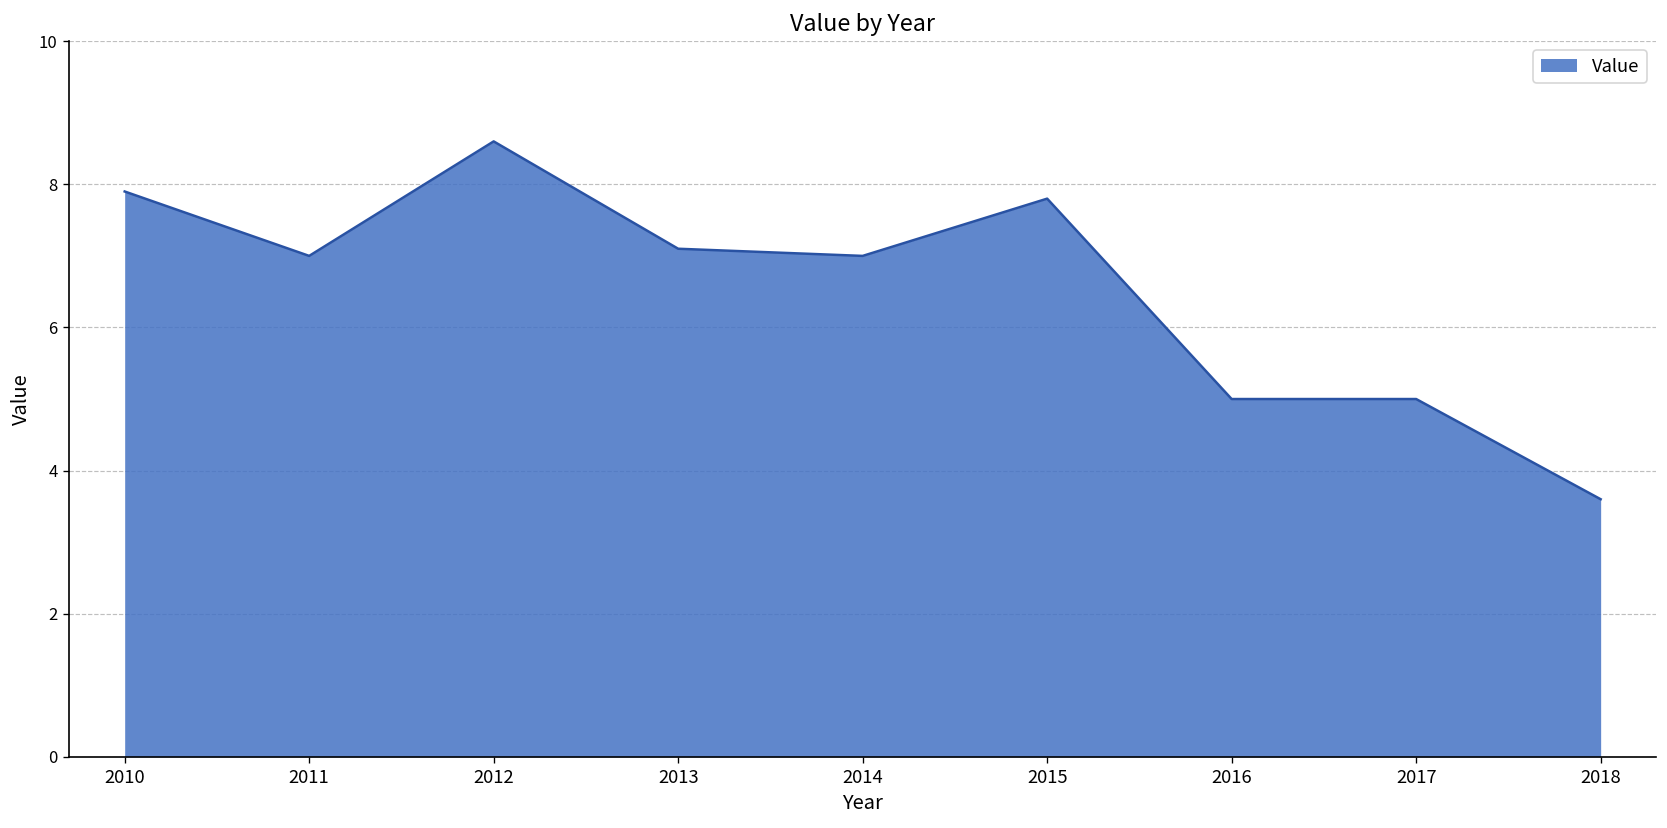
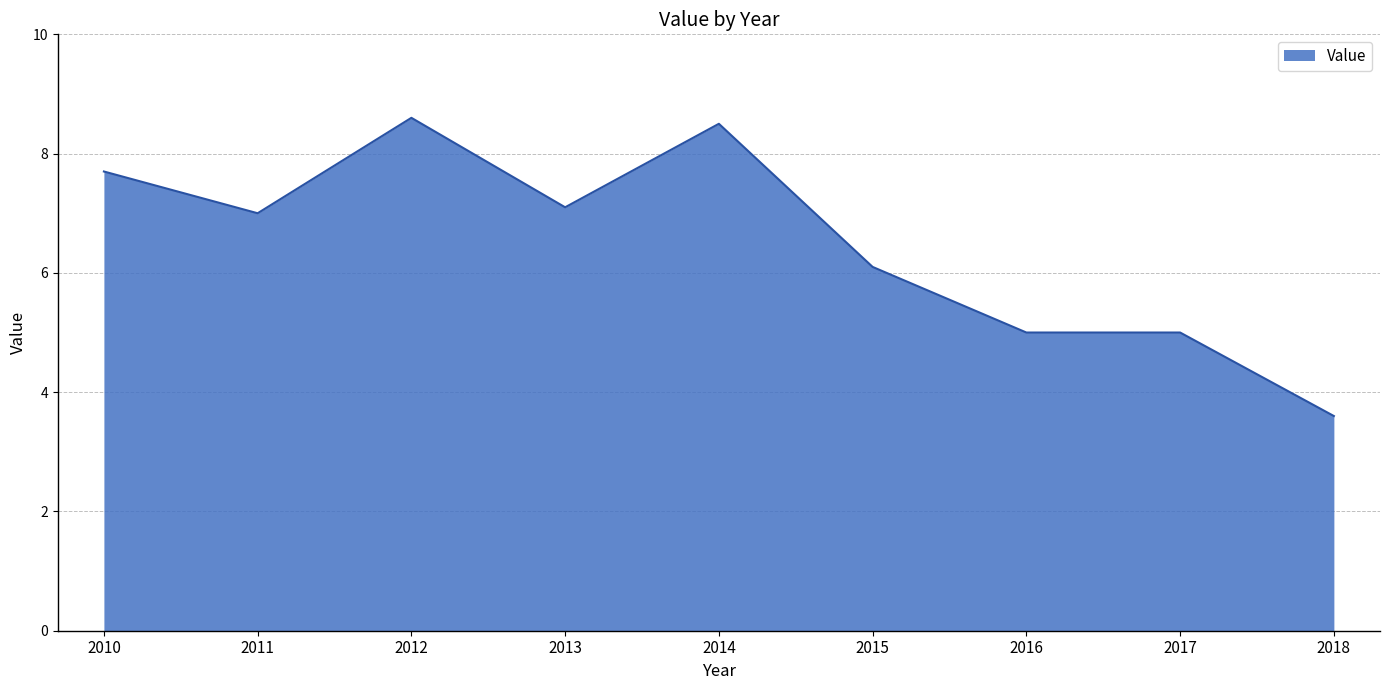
2010: 7.9 -> 7.7
2014: 7.0 -> 8.5
2015: 7.8 -> 6.1
